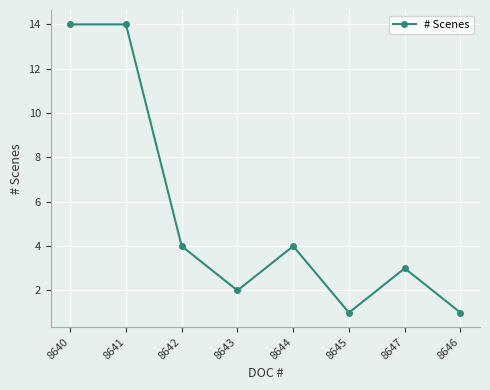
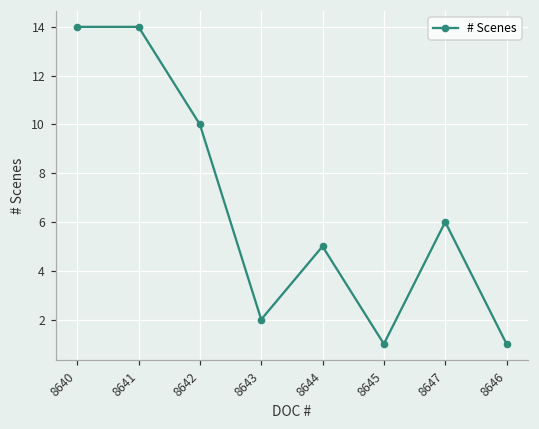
8642: 4 -> 10
8644: 4 -> 5
8647: 3 -> 6
